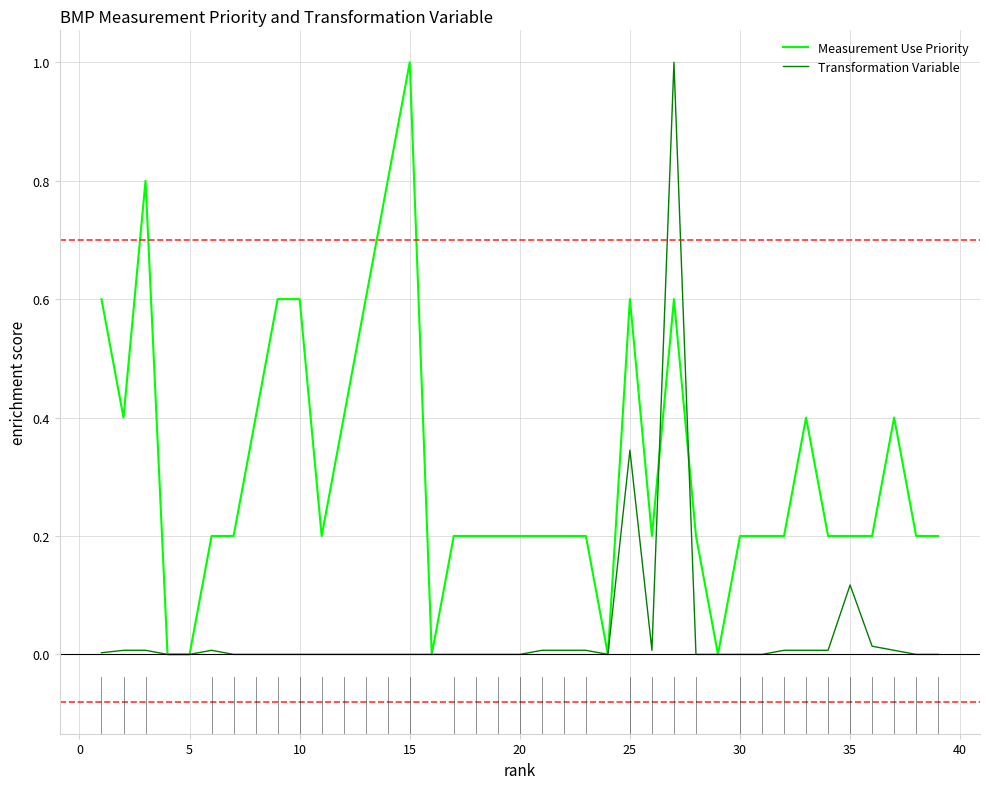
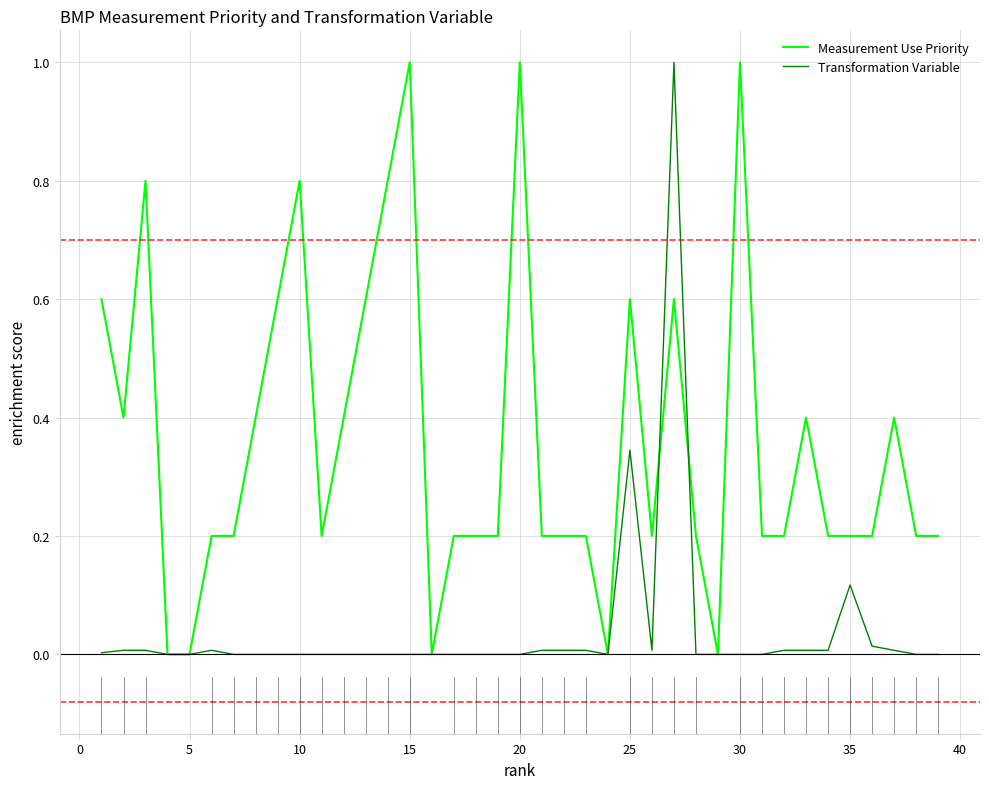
Measurement Use Priority, 10: 0.60 -> 0.80
Measurement Use Priority, 20: 0.20 -> 1.00
Measurement Use Priority, 30: 0.20 -> 1.00
